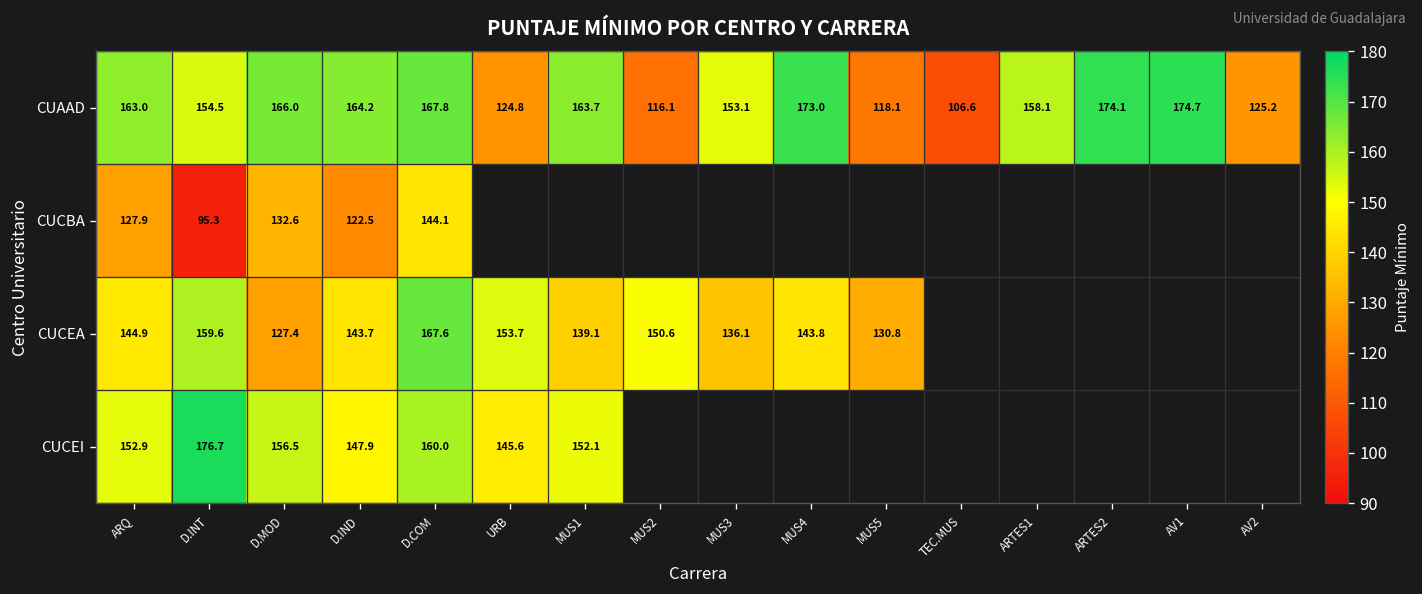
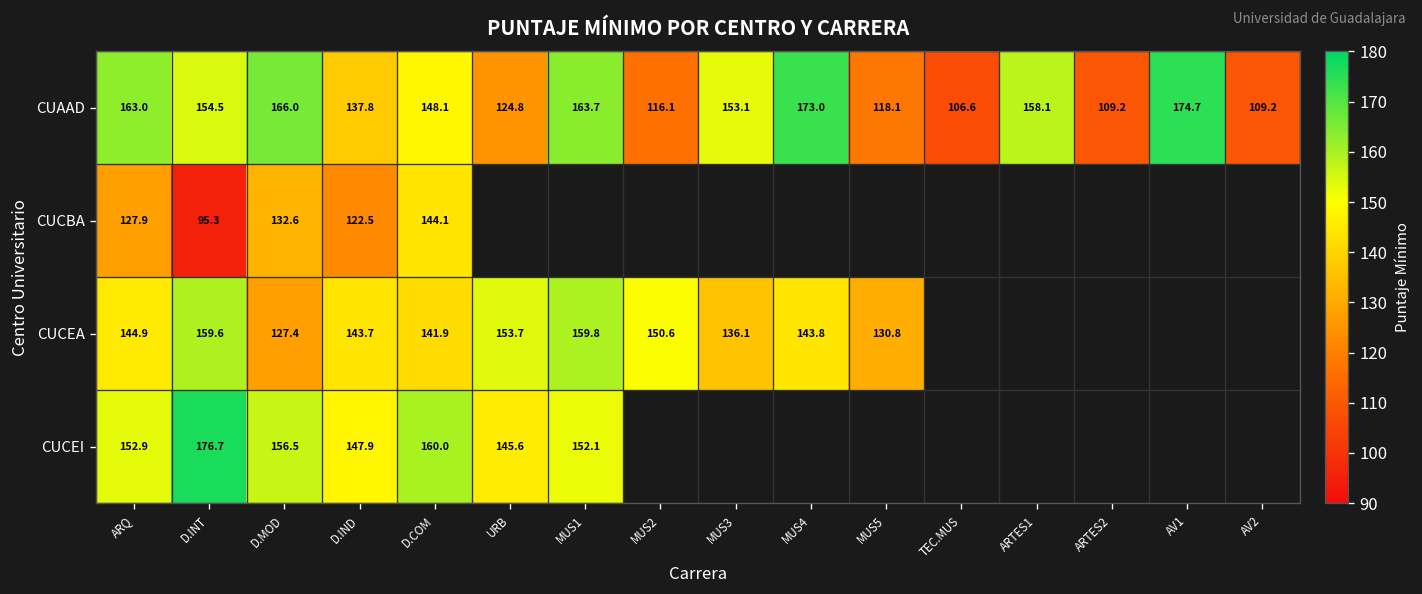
CUAAD, D.IND: 164.2 -> 137.8
CUAAD, D.COM: 167.8 -> 148.1
CUAAD, ARTES2: 174.1 -> 109.2
CUAAD, AV2: 125.2 -> 109.2
CUCEA, D.COM: 167.6 -> 141.9
CUCEA, MUS1: 139.1 -> 159.8
